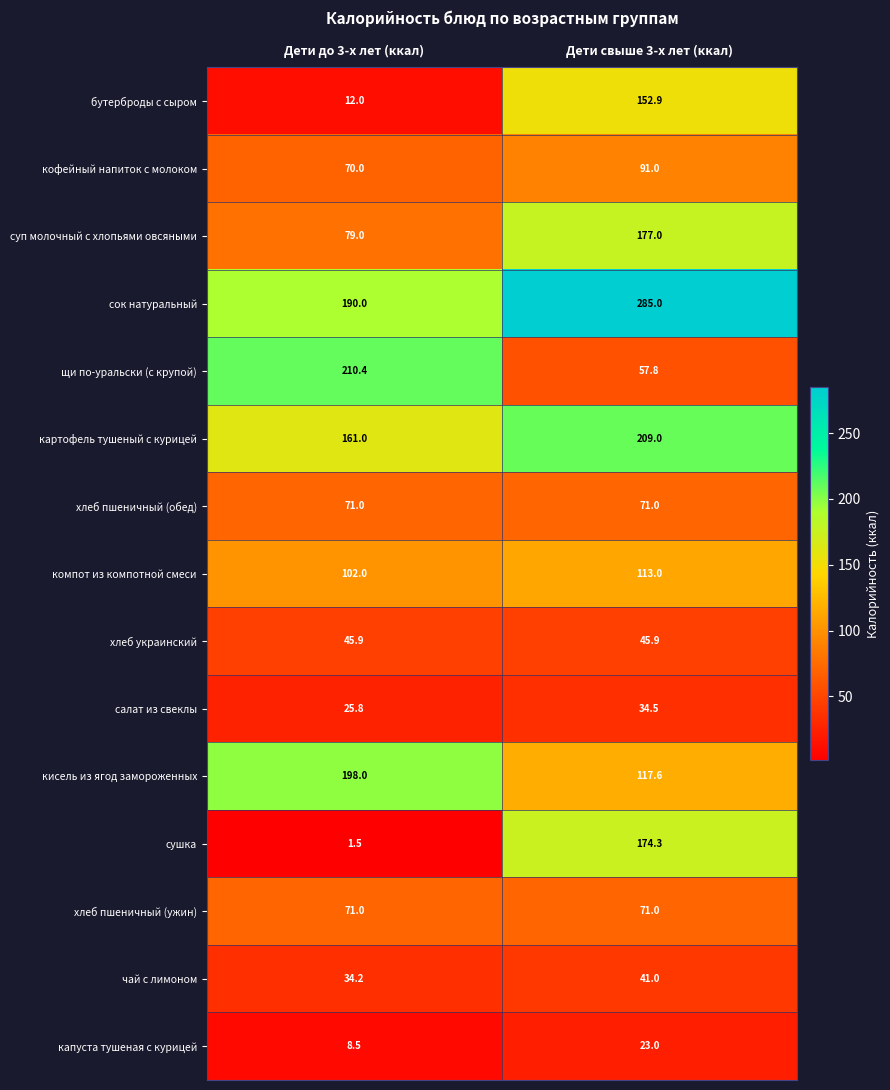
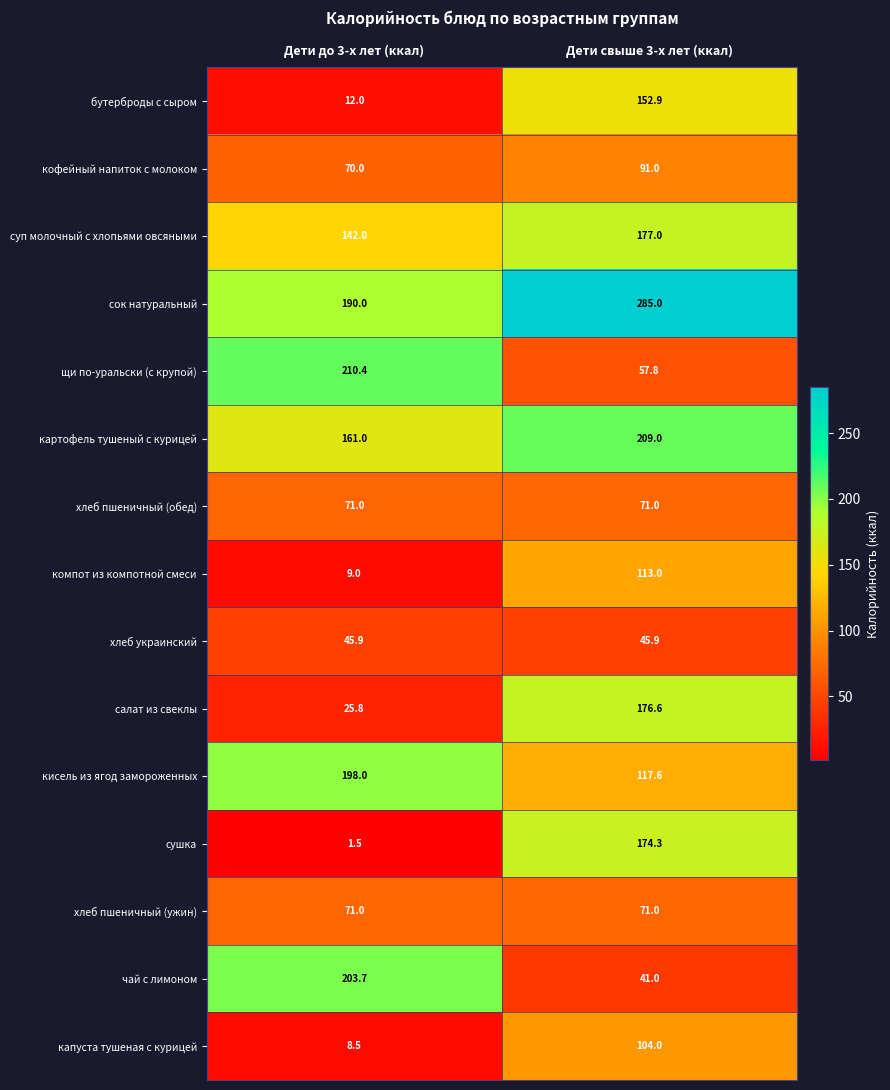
суп молочный с хлопьями овсяными, Дети до 3-х лет (ккал): 79.0 -> 142.0
компот из компотной смеси, Дети до 3-х лет (ккал): 102.0 -> 9.0
салат из свеклы, Дети свыше 3-х лет (ккал): 34.5 -> 176.6
чай с лимоном, Дети до 3-х лет (ккал): 34.2 -> 203.7
капуста тушеная с курицей, Дети свыше 3-х лет (ккал): 23.0 -> 104.0
